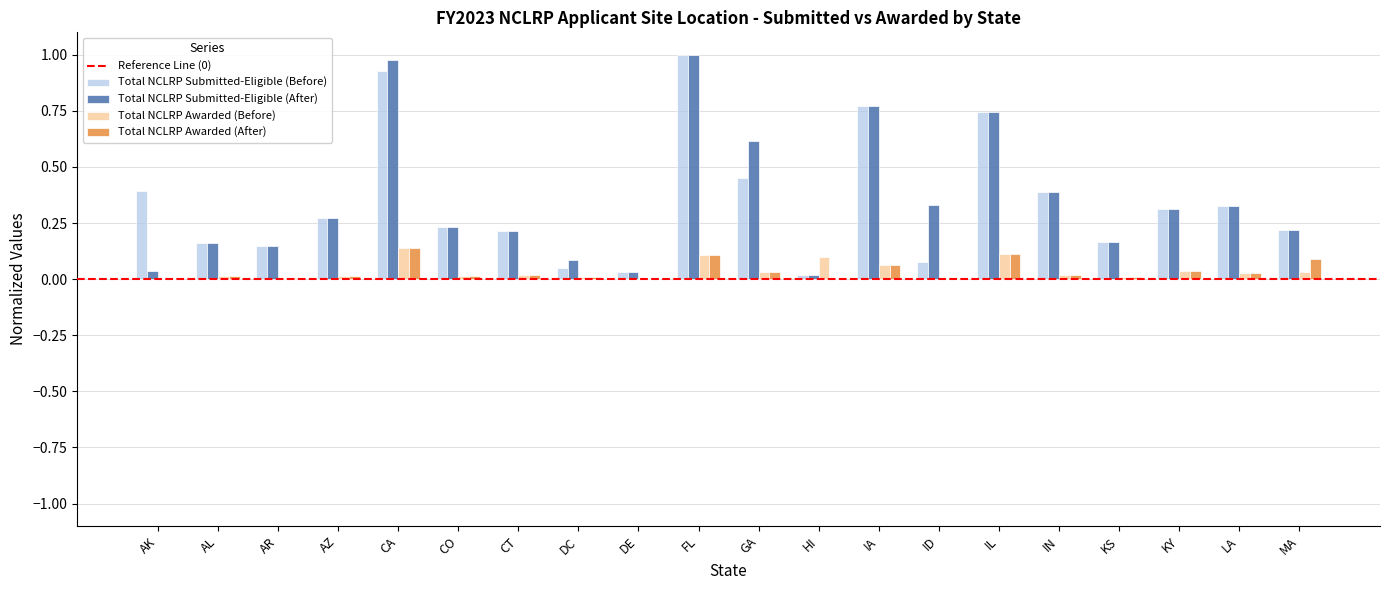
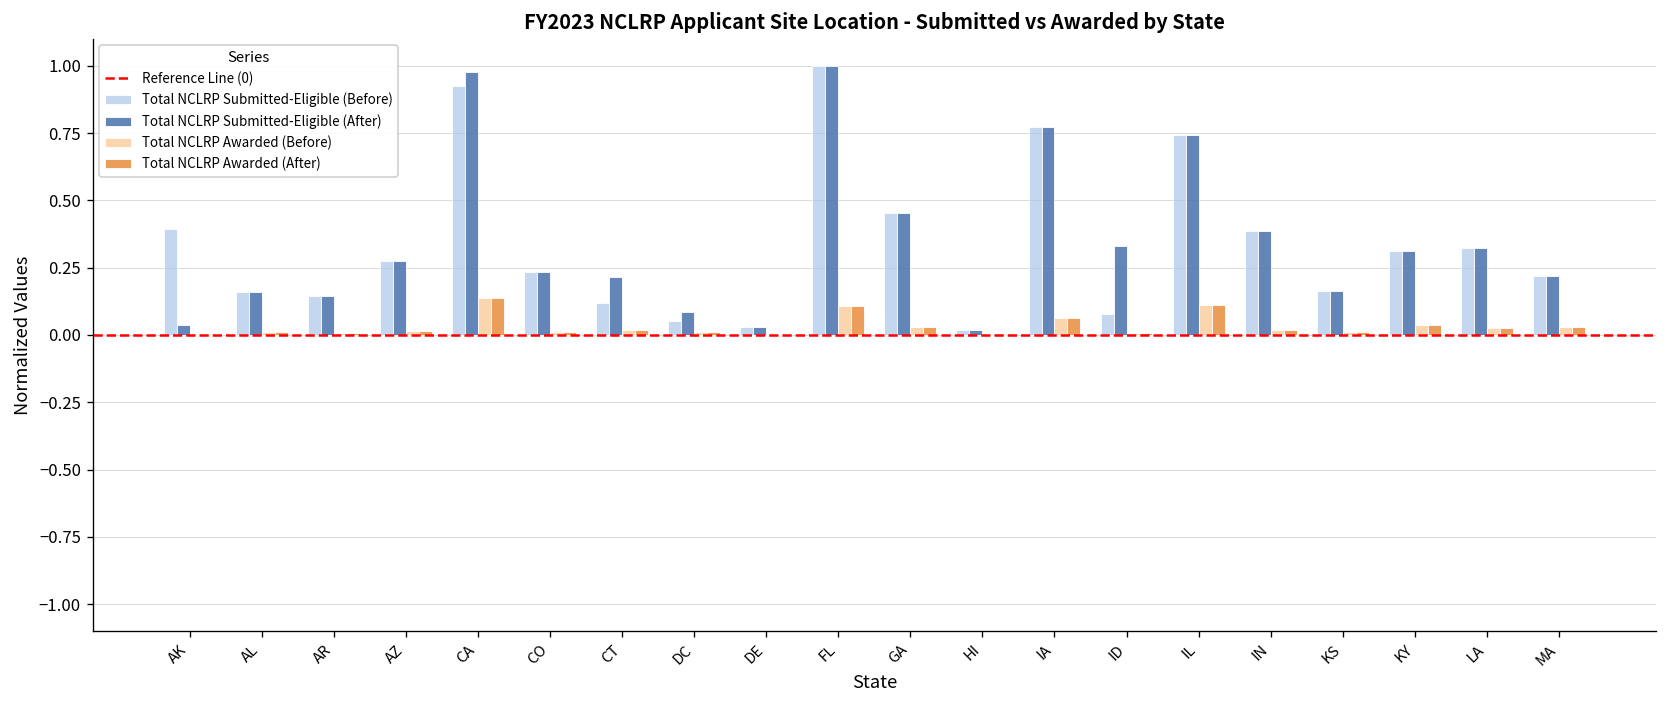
Total NCLRP Submitted-Eligible (Before), CT: 0.21 -> 0.12
Total NCLRP Submitted-Eligible (After), GA: 0.62 -> 0.45
Total NCLRP Awarded (Before), HI: 0.10 -> 0.00
Total NCLRP Awarded (After), MA: 0.09 -> 0.03
